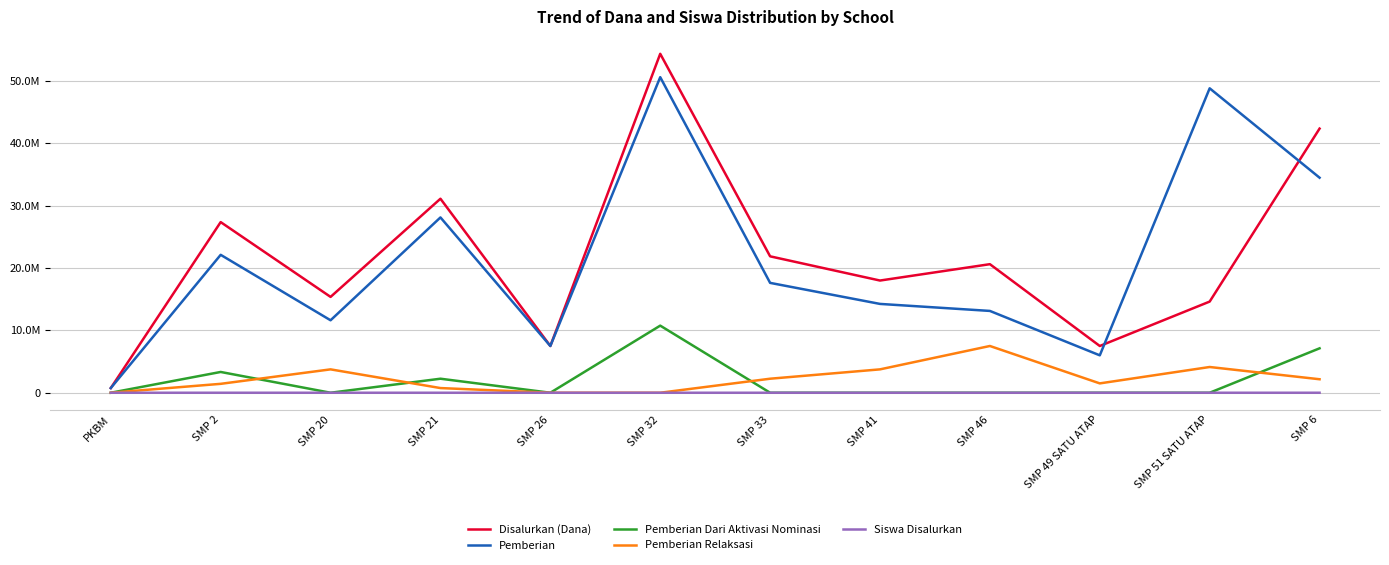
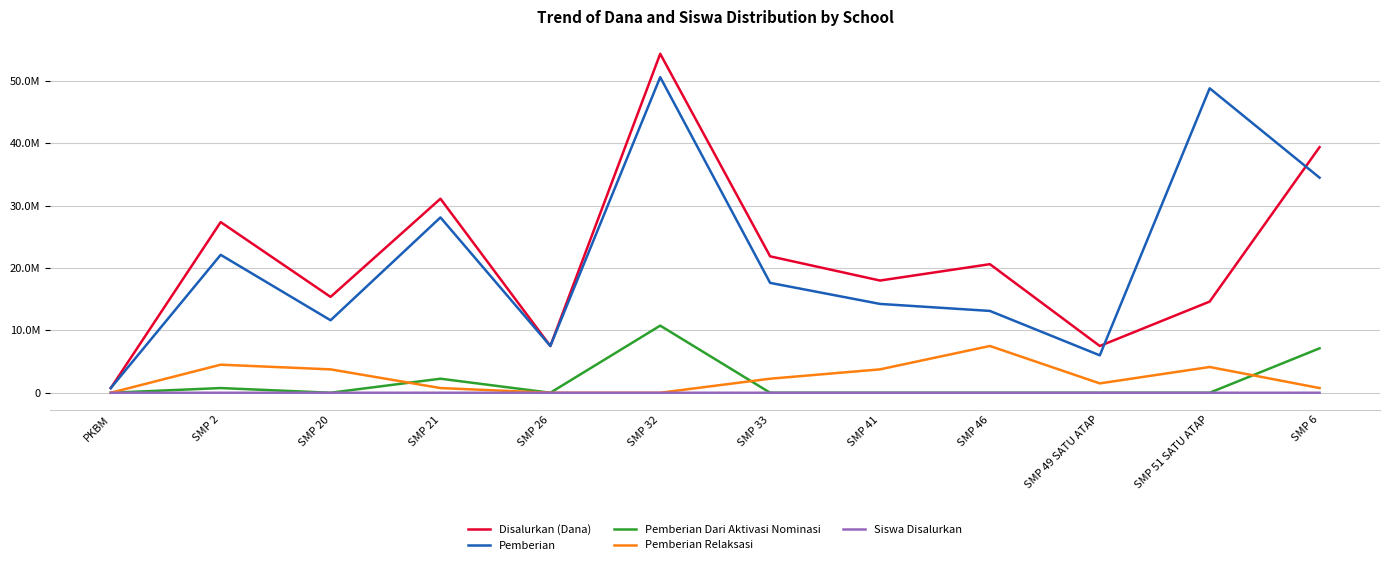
Pemberian Dari Aktivasi Nominasi, SMP 2: 3000000 -> 1000000
Pemberian Relaksasi, SMP 2: 1000000 -> 5000000
Disalurkan (Dana), SMP 6: 42000000 -> 39000000
Pemberian Relaksasi, SMP 6: 2000000 -> 1000000
